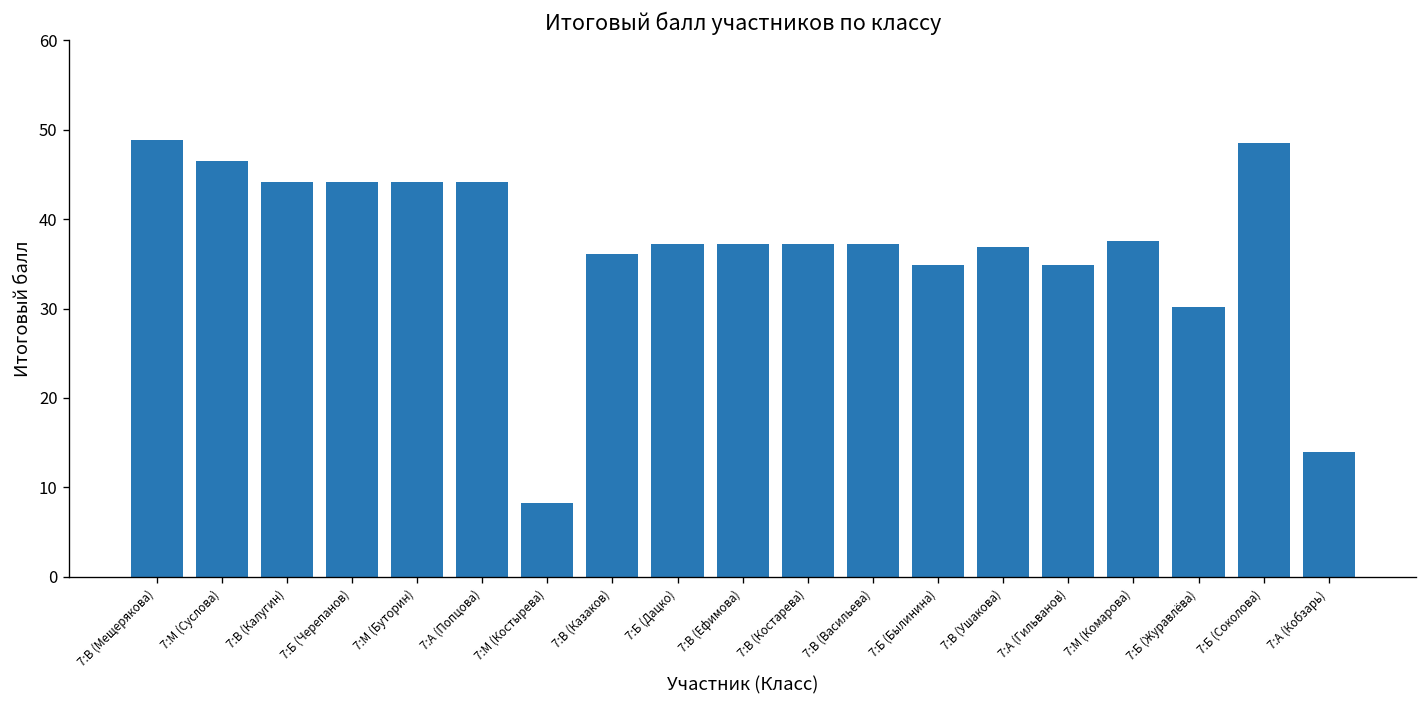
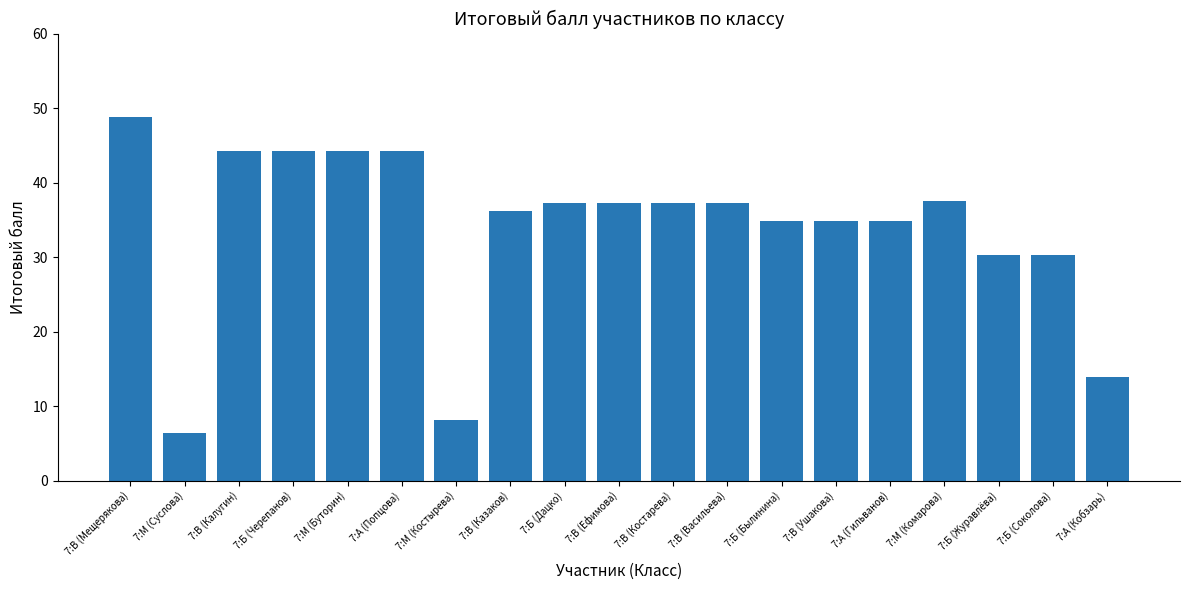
7:М (Суслова): 47 -> 6
7:В (Ушакова): 37 -> 35
7:Б (Соколова): 49 -> 30
